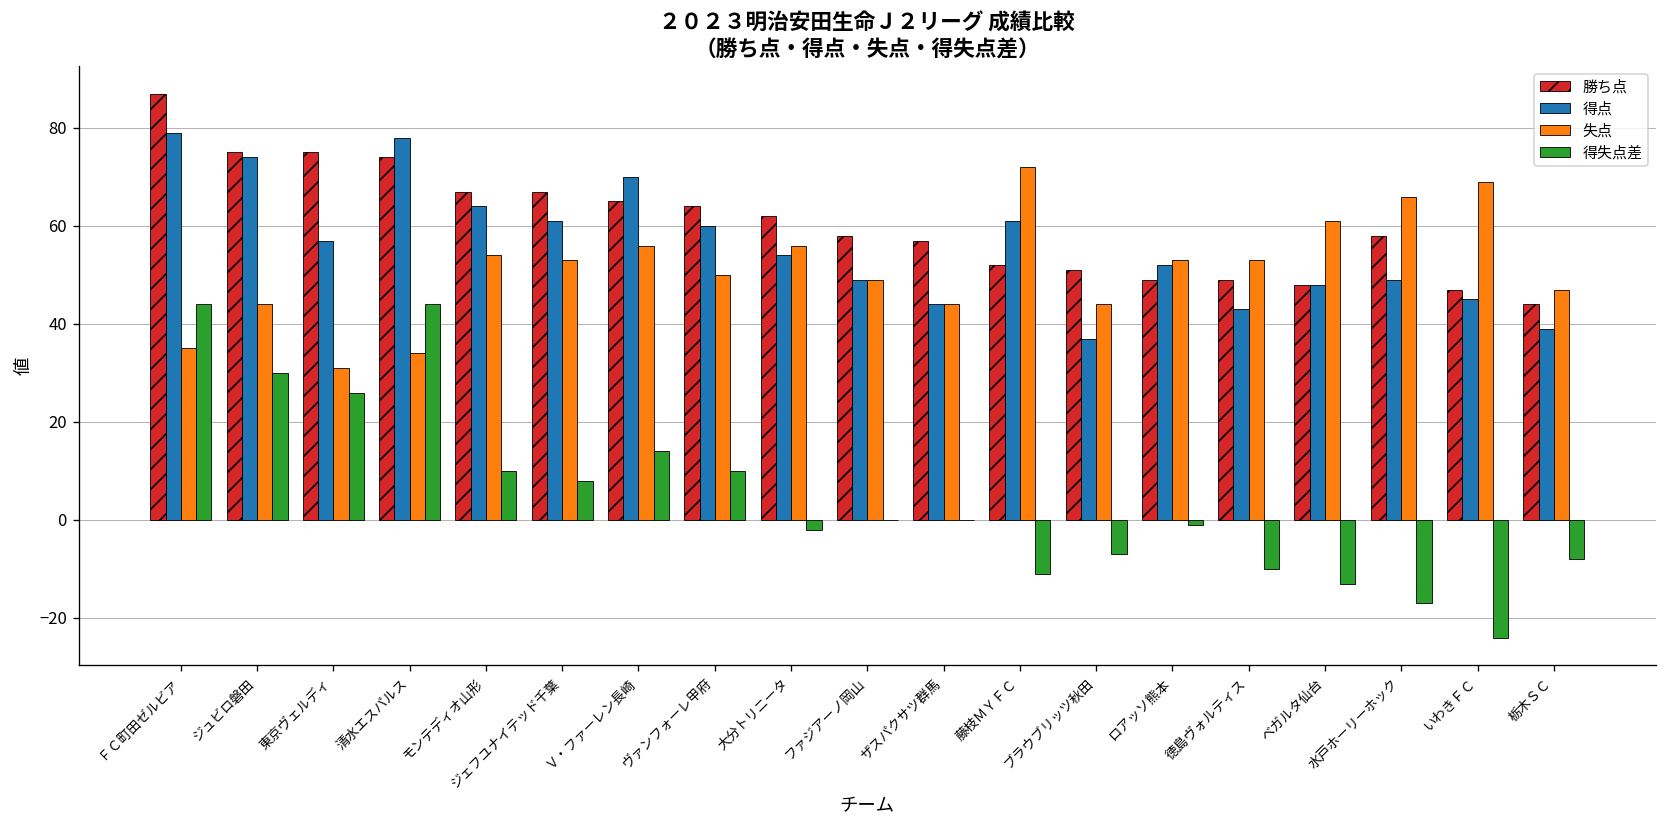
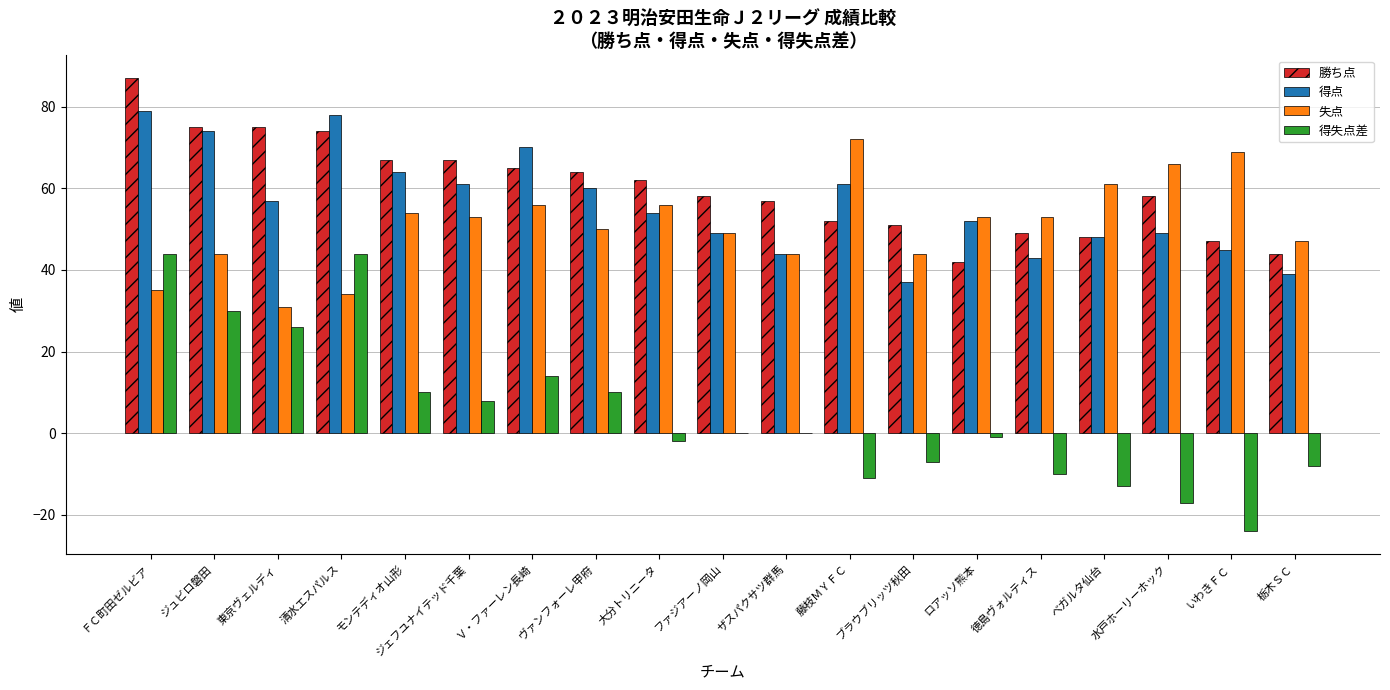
勝ち点, ロアッソ熊本: 49 -> 42
